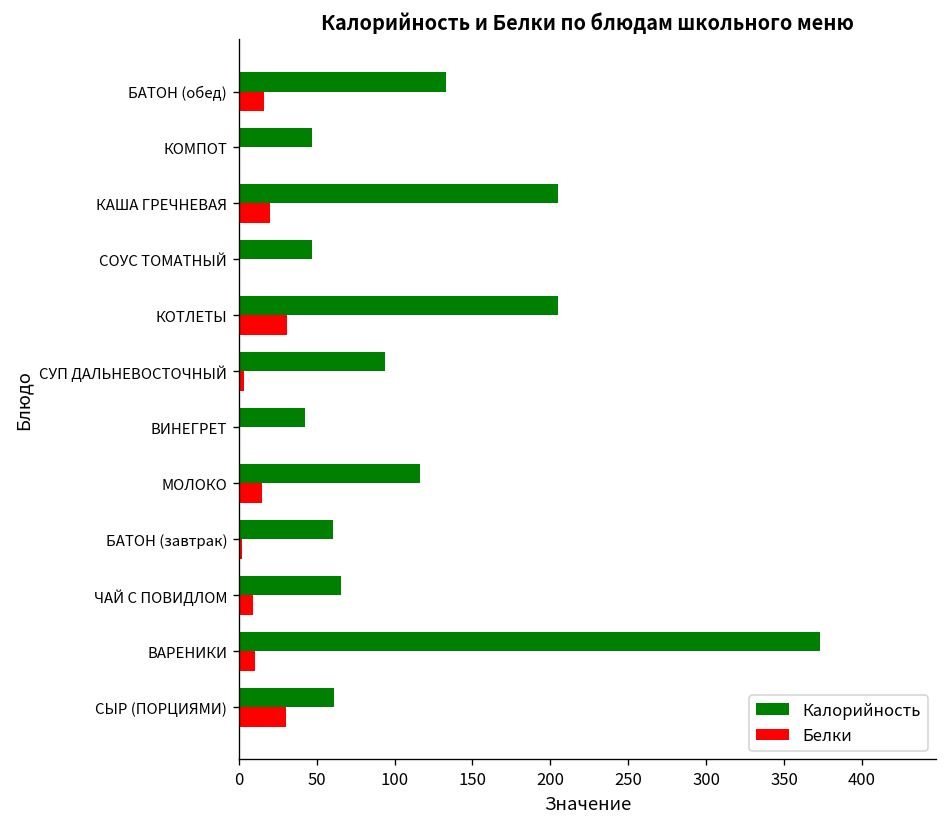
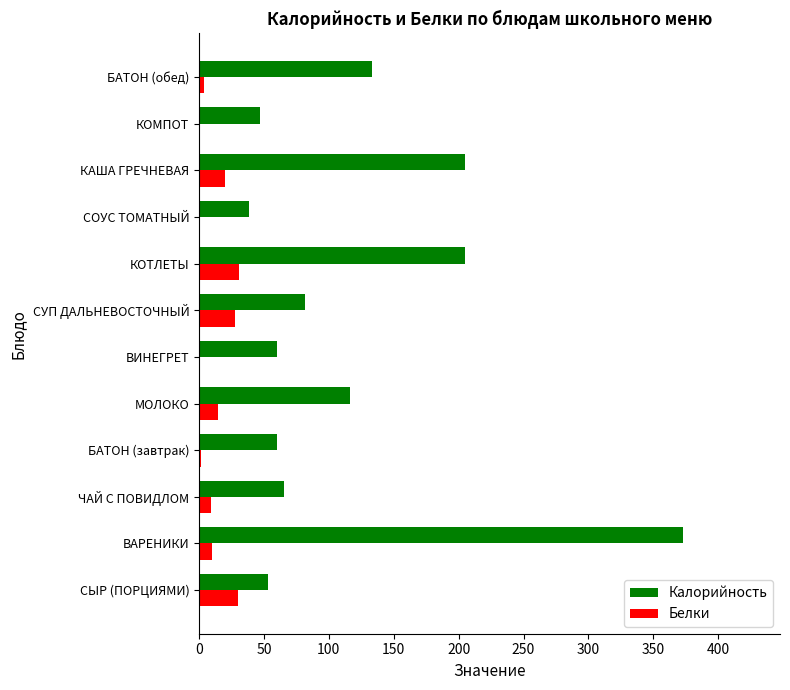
Белки, БАТОН (обед): 16 -> 4
Калорийность, СОУС ТОМАТНЫЙ: 47 -> 38
Калорийность, СУП ДАЛЬНЕВОСТОЧНЫЙ: 94 -> 81
Белки, СУП ДАЛЬНЕВОСТОЧНЫЙ: 3 -> 27
Калорийность, ВИНЕГРЕТ: 43 -> 60
Калорийность, СЫР (ПОРЦИЯМИ): 61 -> 53
